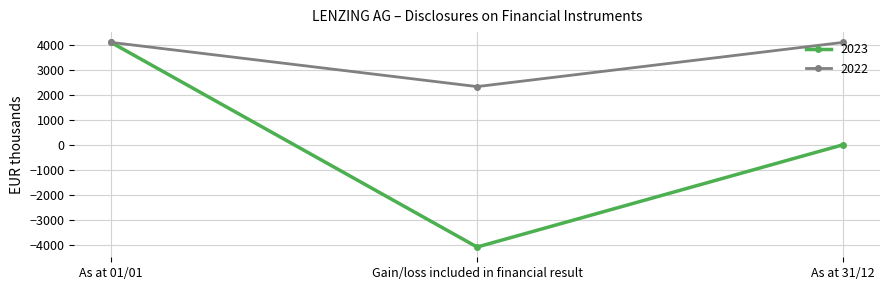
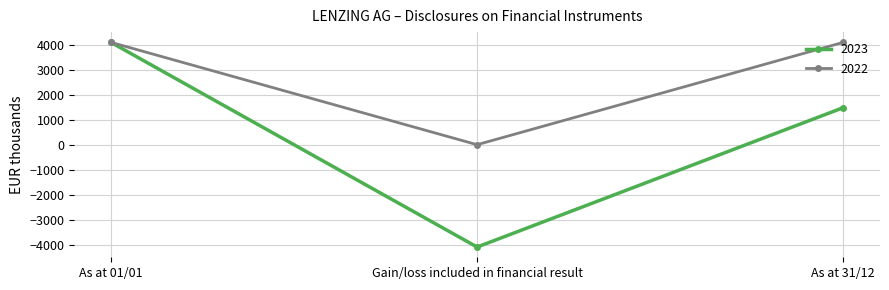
2022, Gain/loss included in financial result: 2300 -> 0
2023, As at 31/12: 0 -> 1500
